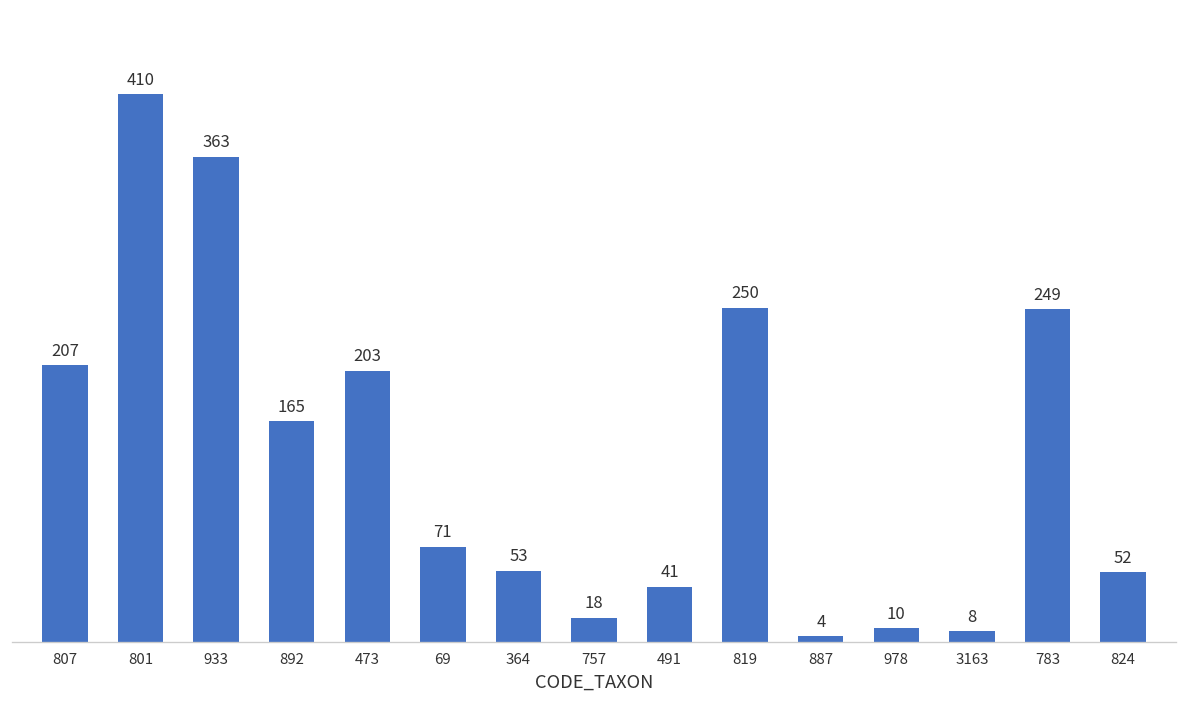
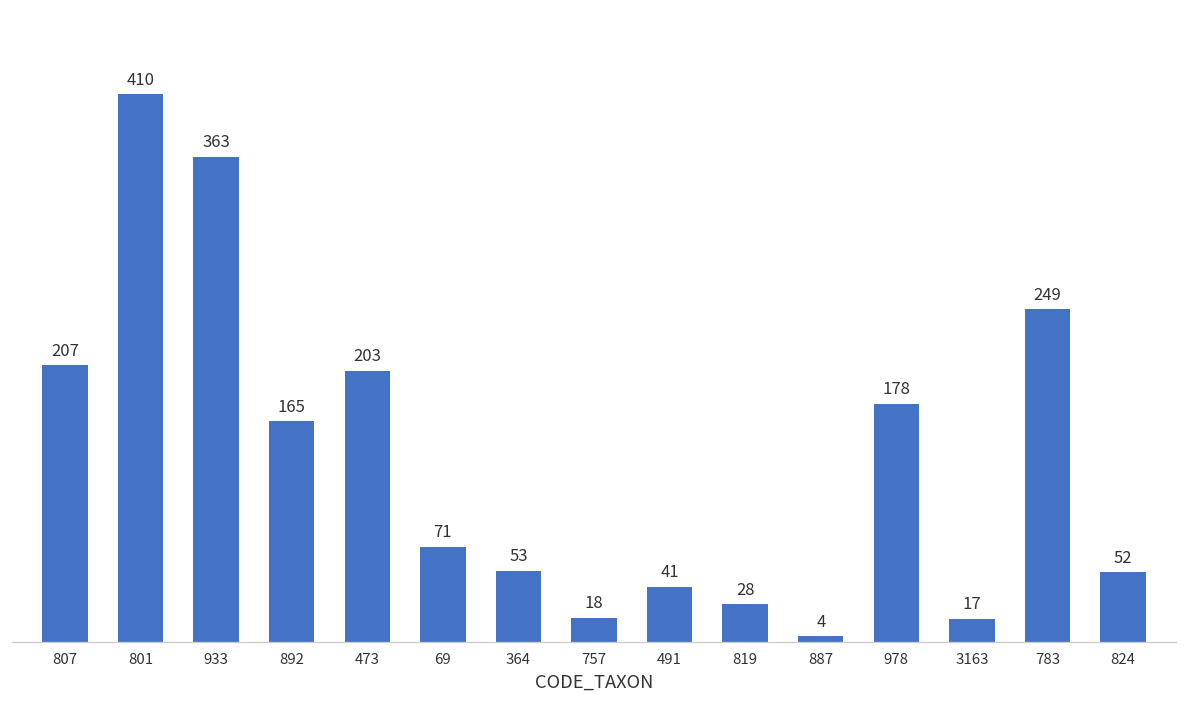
819: 250 -> 28
978: 10 -> 178
3163: 8 -> 17
